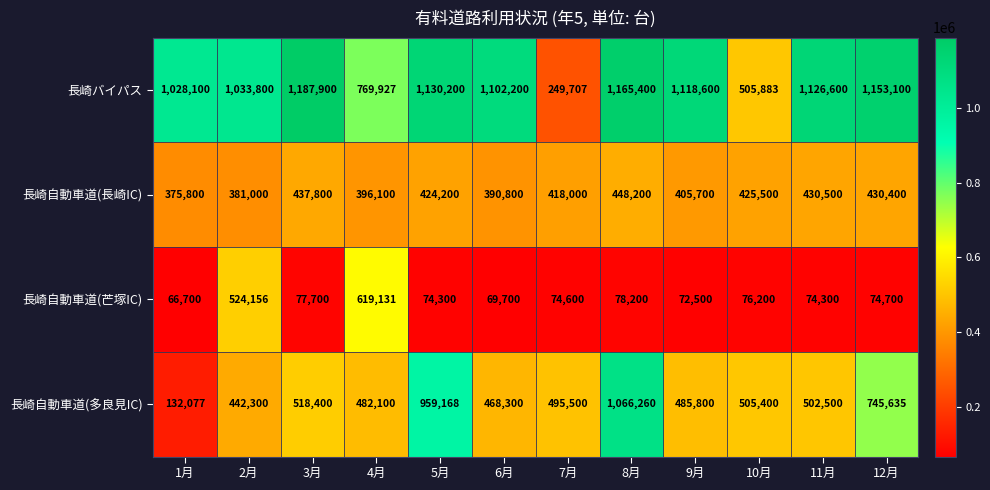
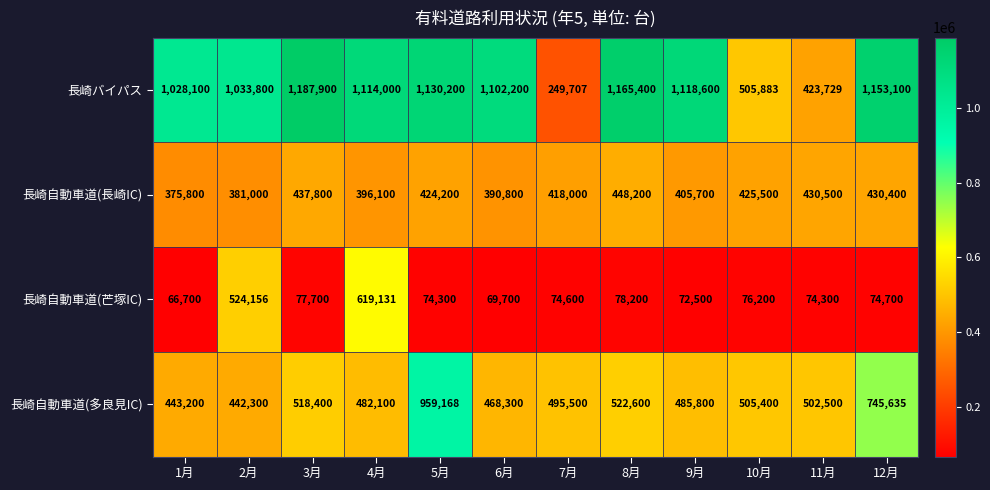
長崎バイパス, 4月: 769,927 -> 1,114,000
長崎バイパス, 11月: 1,126,600 -> 423,729
長崎自動車道(多良見IC), 1月: 132,077 -> 443,200
長崎自動車道(多良見IC), 8月: 1,066,260 -> 522,600
